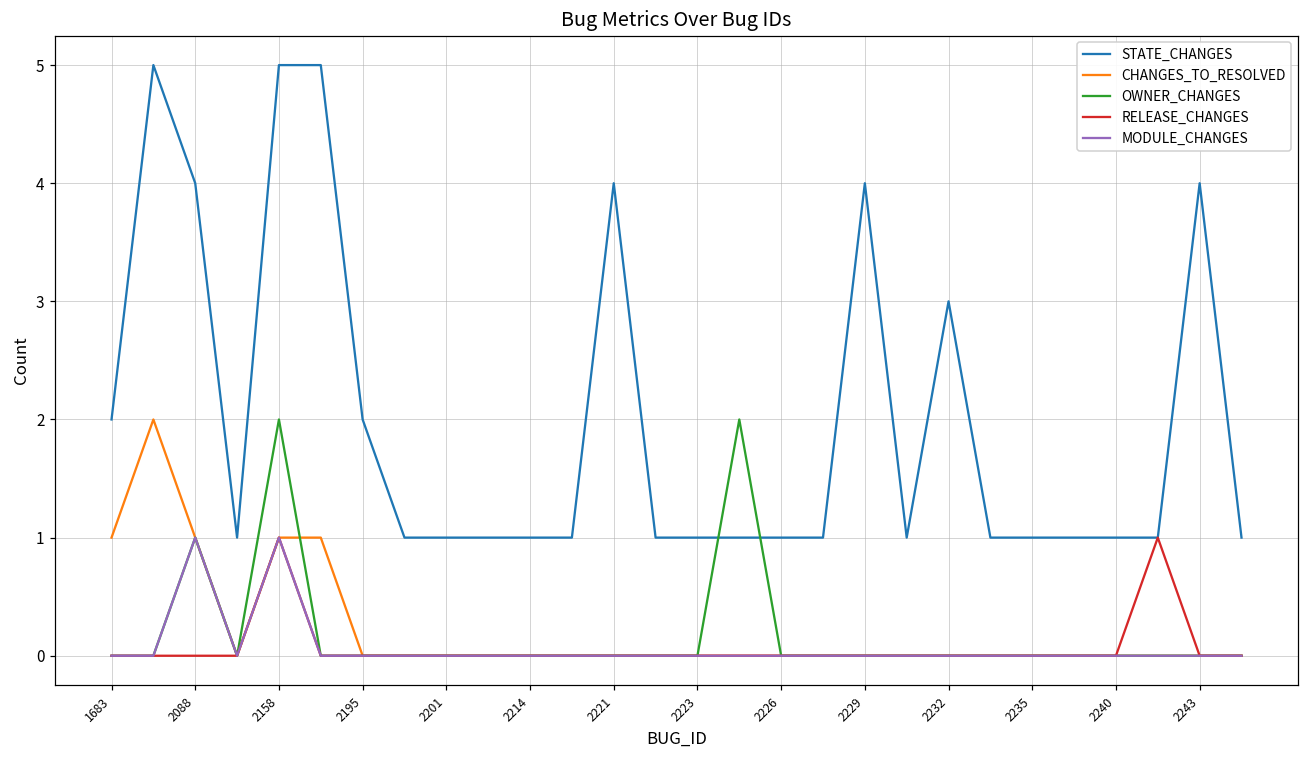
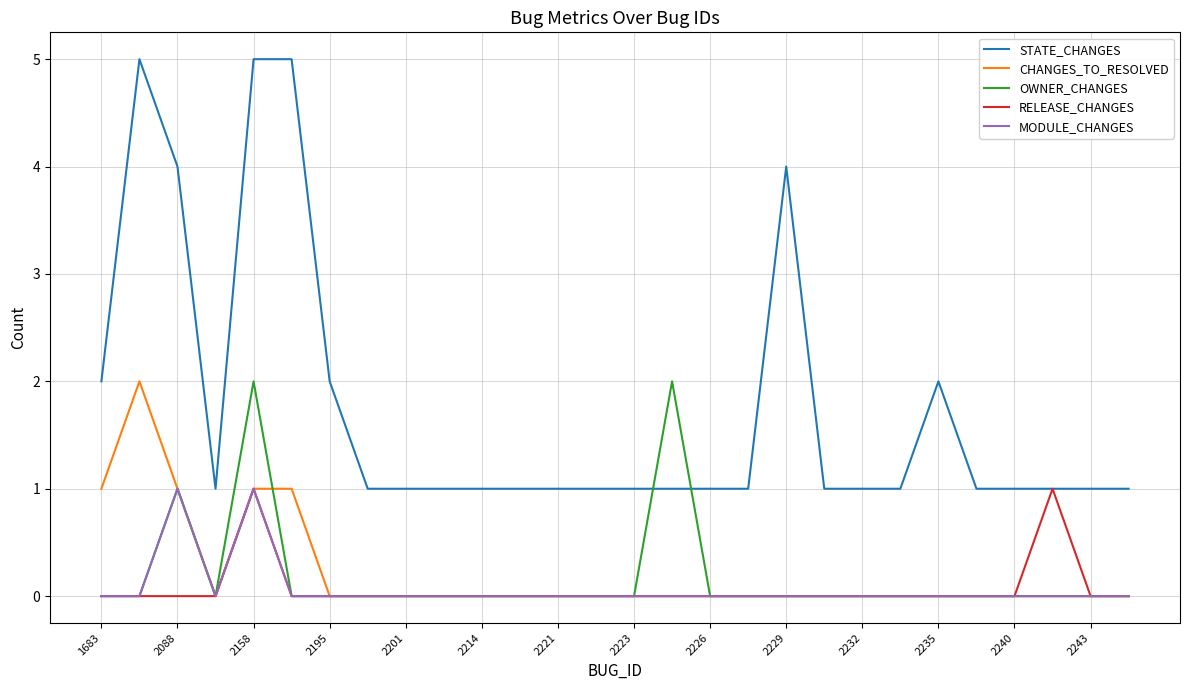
STATE_CHANGES, 2221: 4 -> 1
STATE_CHANGES, 2232: 3 -> 1
STATE_CHANGES, 2235: 1 -> 2
STATE_CHANGES, 2243: 4 -> 1
